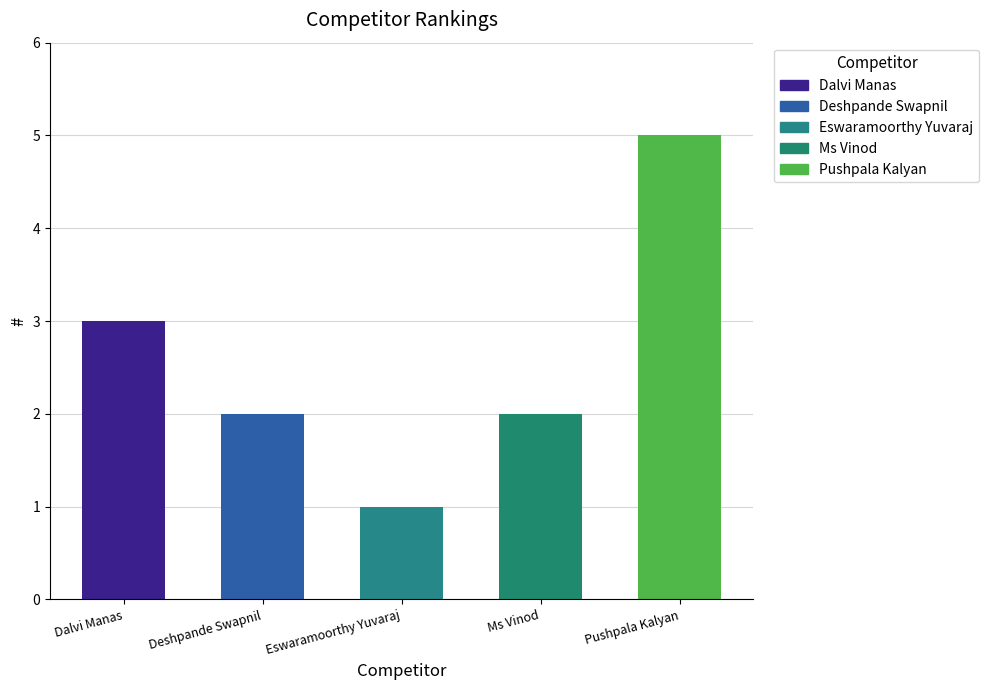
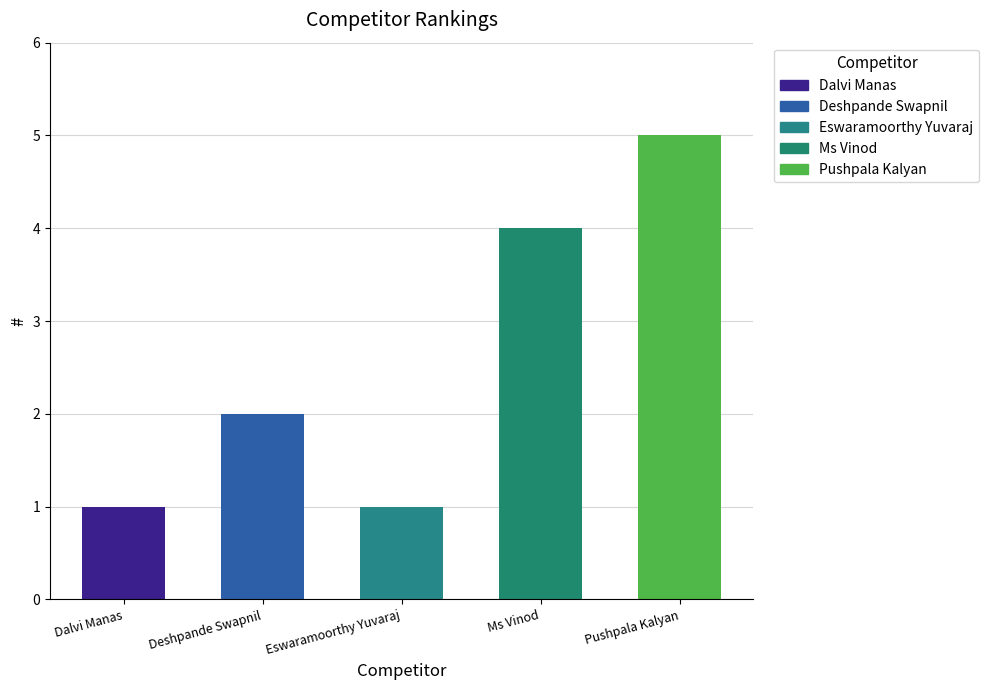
Dalvi Manas: 3 -> 1
Ms Vinod: 2 -> 4
